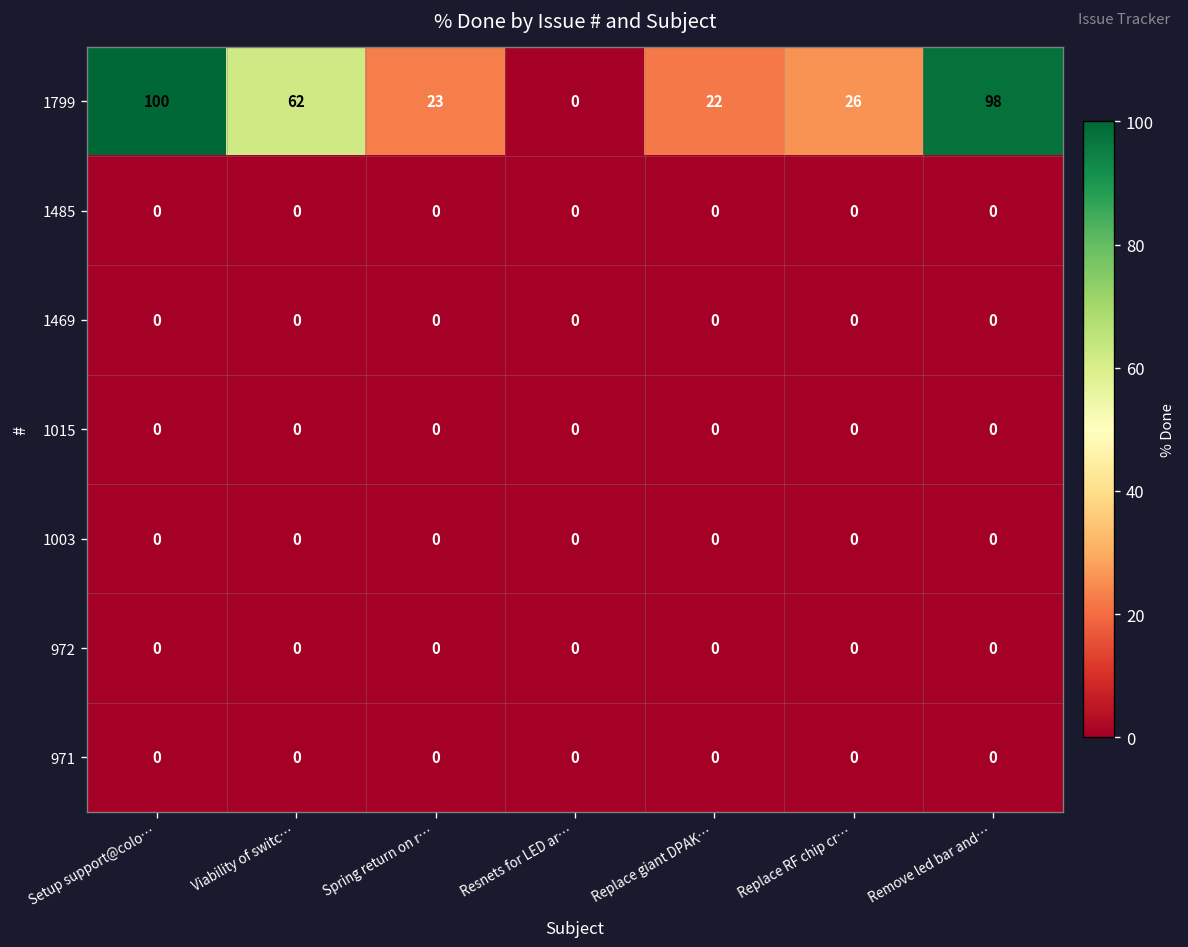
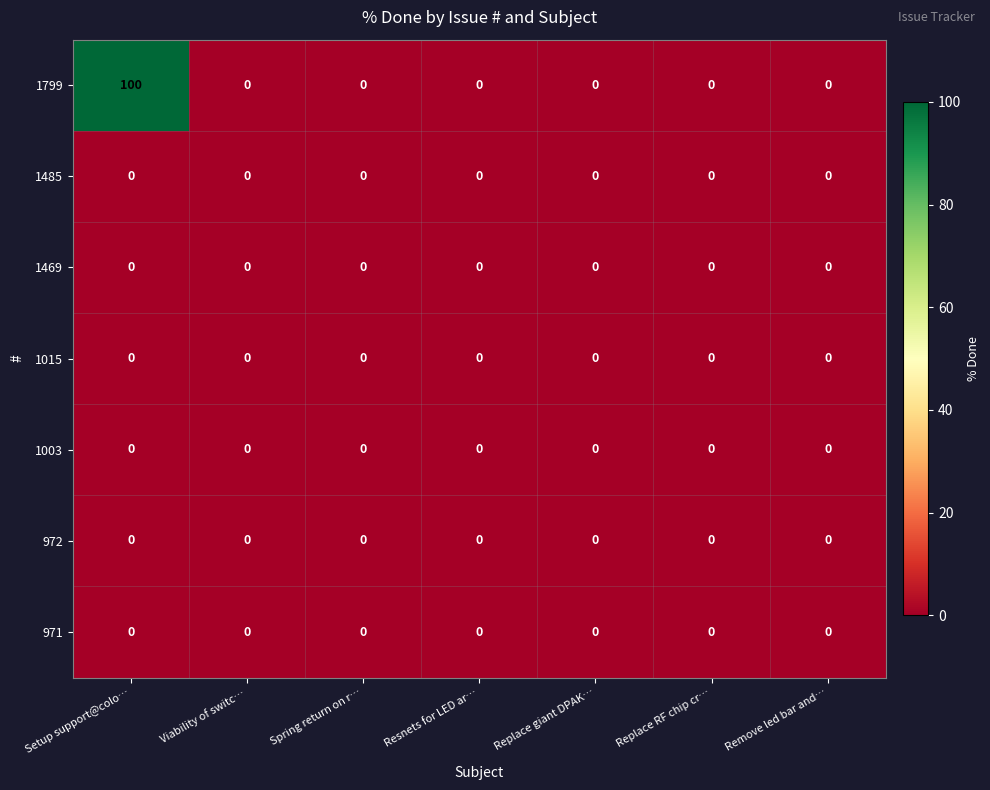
1799, Viability of switc…: 62 -> 0
1799, Spring return on r…: 23 -> 0
1799, Replace giant DPAK…: 22 -> 0
1799, Replace RF chip cr…: 26 -> 0
1799, Remove led bar and…: 98 -> 0
